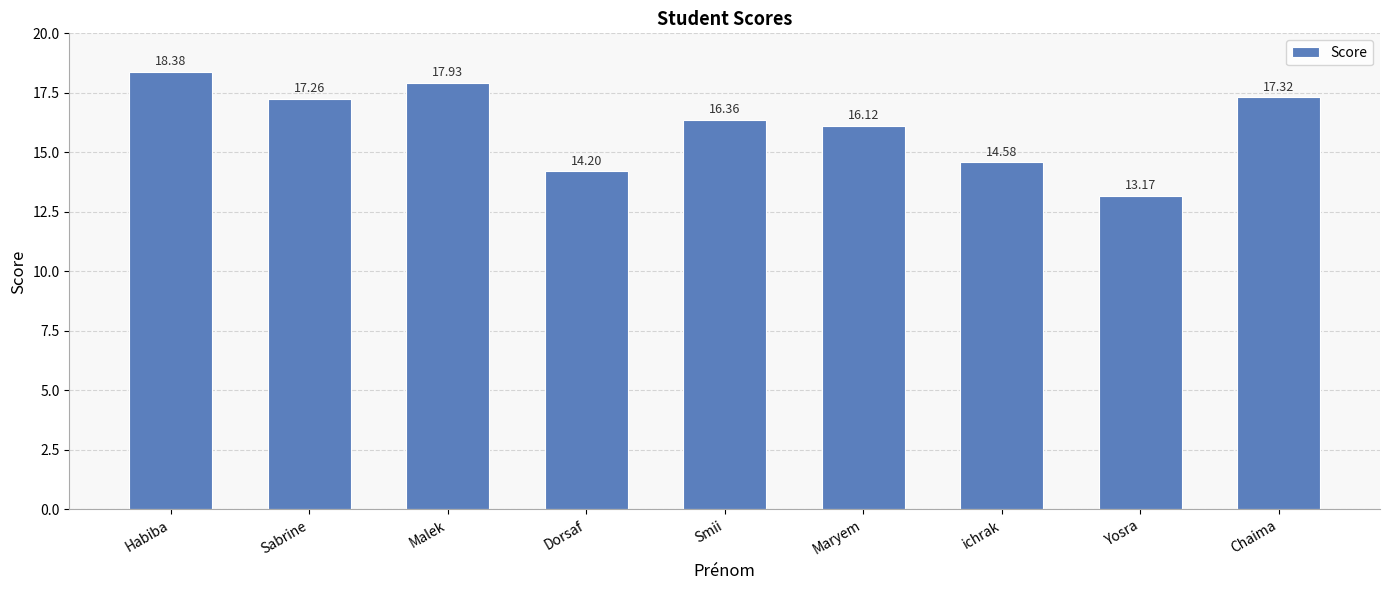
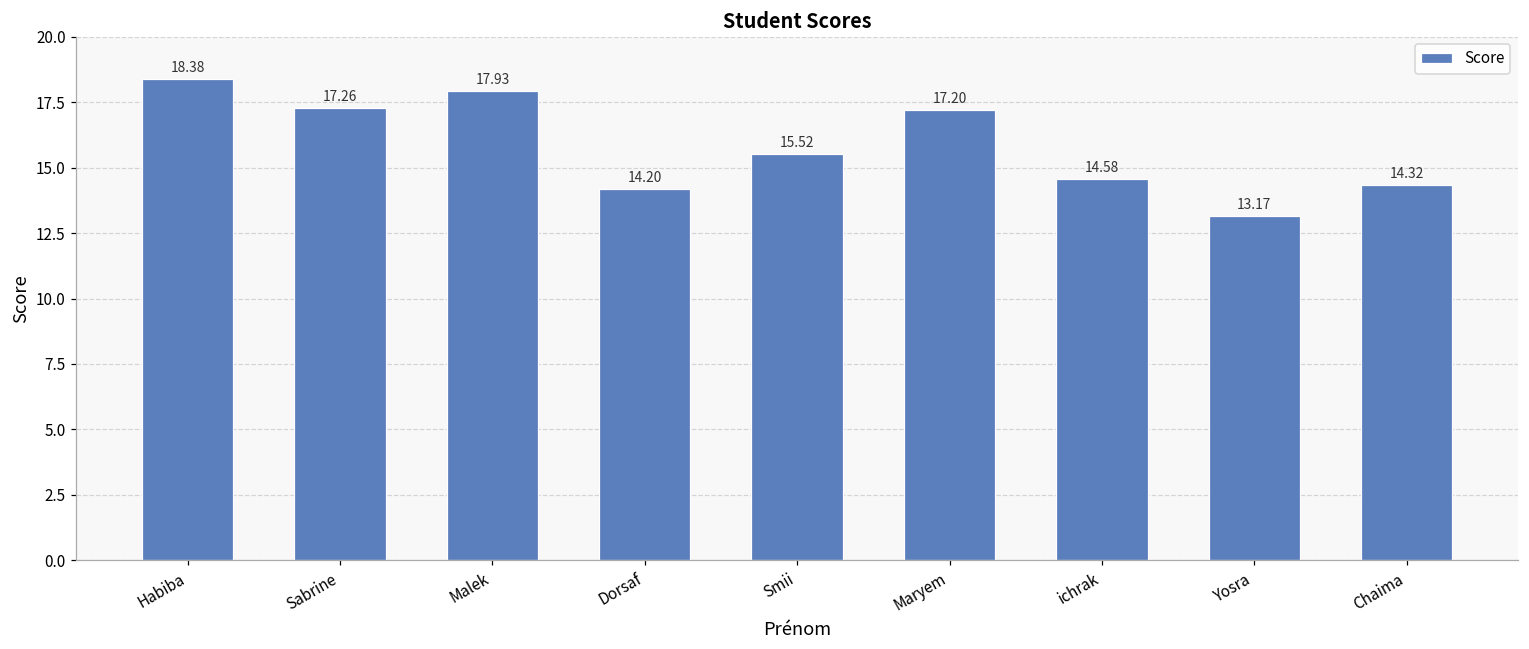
Smii: 16.36 -> 15.52
Maryem: 16.12 -> 17.20
Chaima: 17.32 -> 14.32
